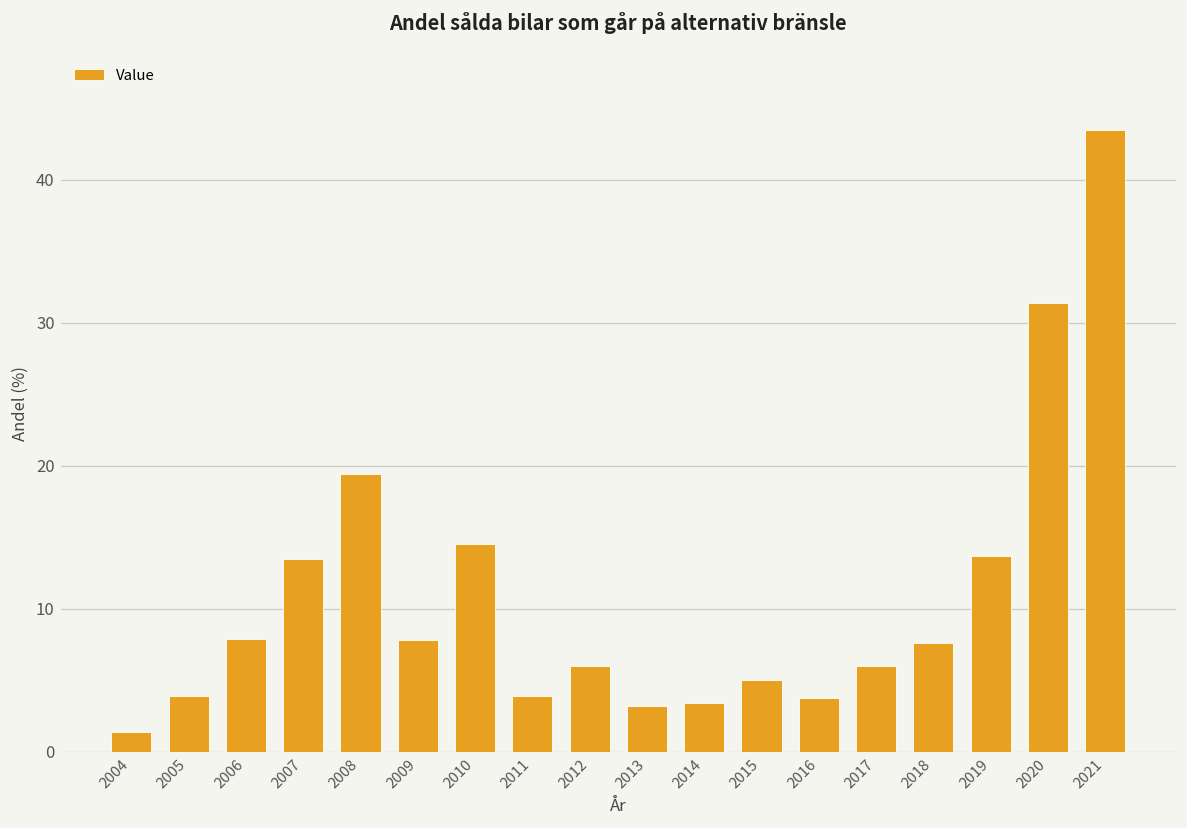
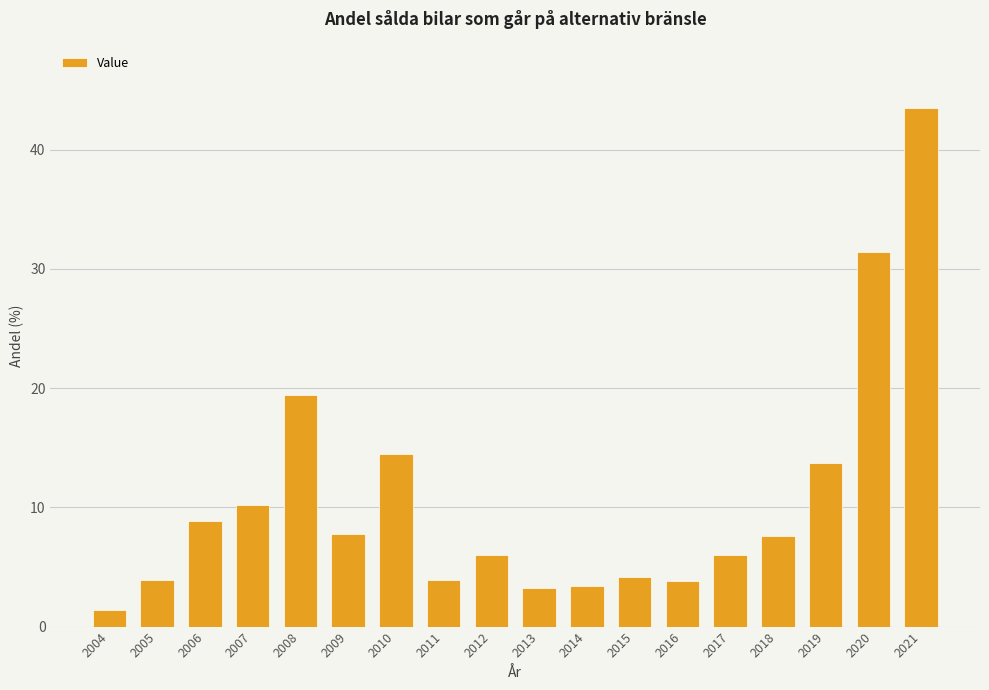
2006: 7.9 -> 8.9
2007: 13.5 -> 10.2
2015: 5.0 -> 4.2
